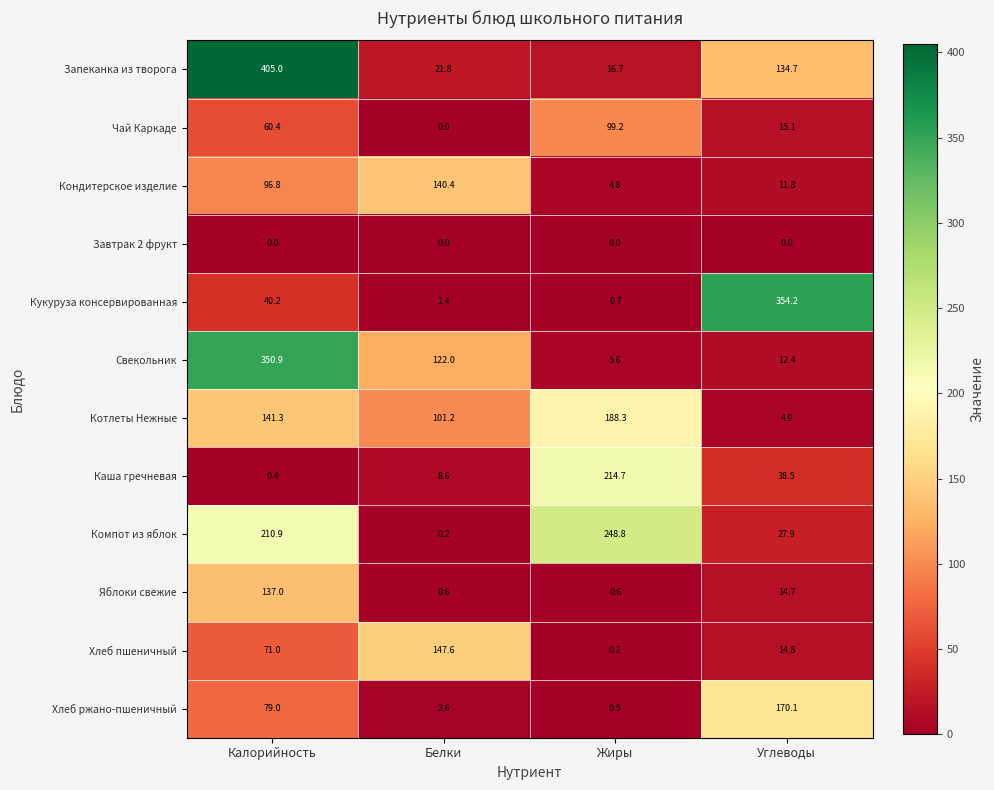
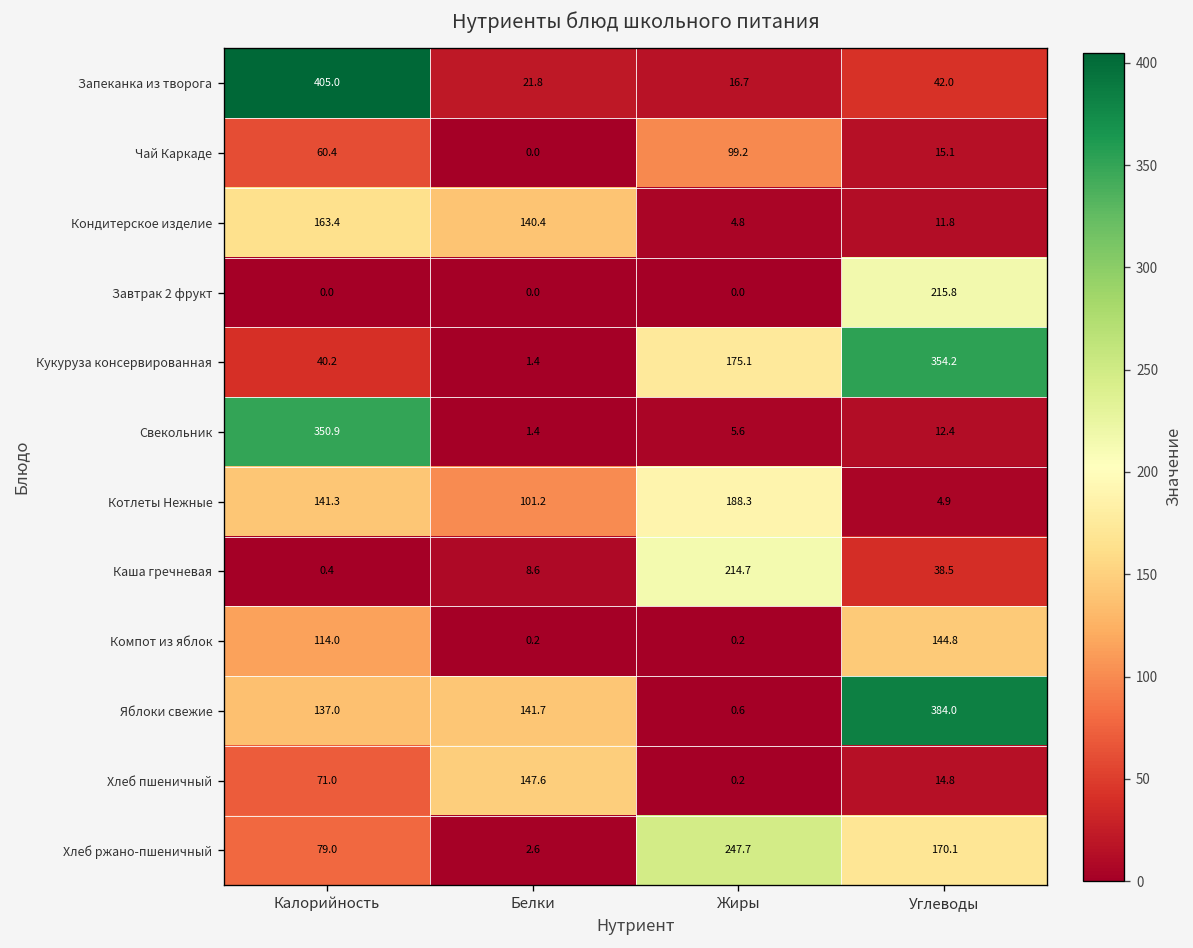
Запеканка из творога, Углеводы: 134.7 -> 42.0
Кондитерское изделие, Калорийность: 96.8 -> 163.4
Завтрак 2 фрукт, Углеводы: 0.0 -> 215.8
Кукуруза консервированная, Жиры: 0.7 -> 175.1
Свекольник, Белки: 122.0 -> 1.4
Компот из яблок, Калорийность: 210.9 -> 114.0
Компот из яблок, Жиры: 248.8 -> 0.2
Компот из яблок, Углеводы: 27.9 -> 144.8
Яблоки свежие, Белки: 0.6 -> 141.7
Яблоки свежие, Углеводы: 14.7 -> 384.0
Хлеб ржано-пшеничный, Жиры: 0.5 -> 247.7
